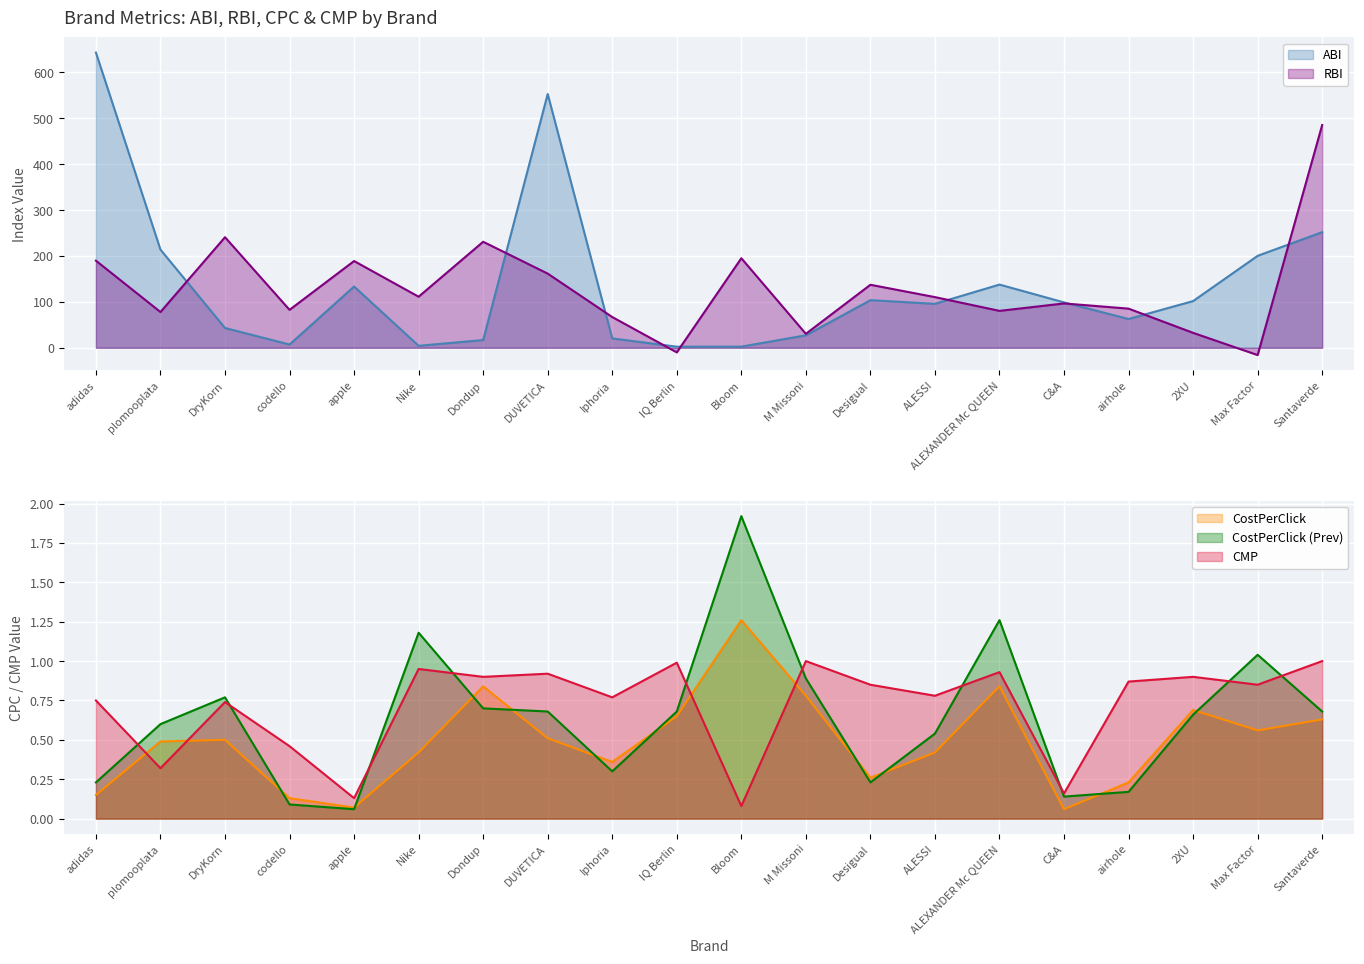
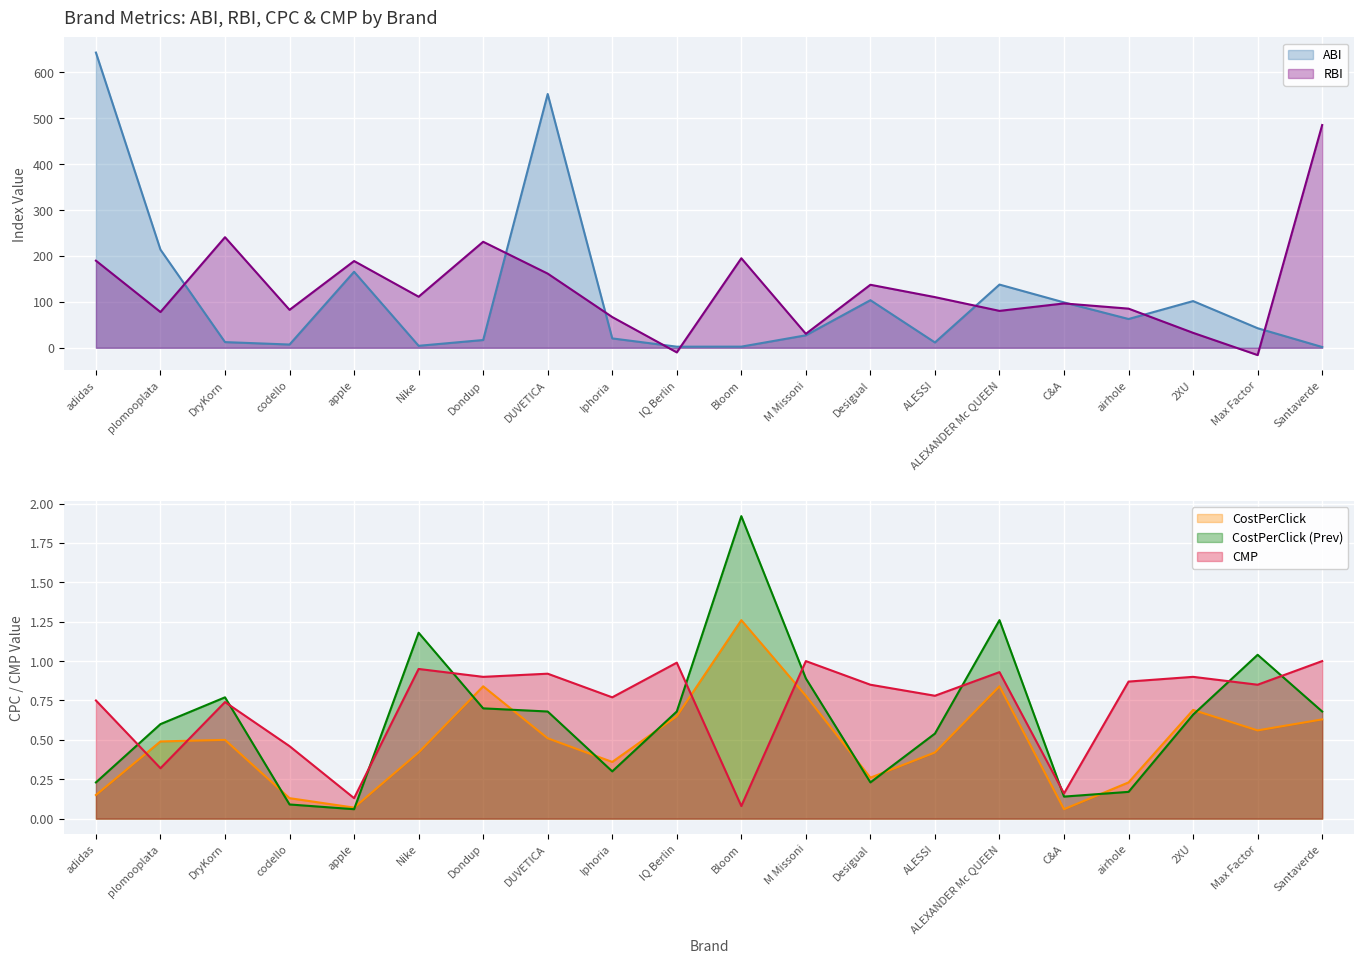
Brand Metrics: ABI, RBI, CPC & CMP by Brand, ABI, DryKorn: 40 -> 10
Brand Metrics: ABI, RBI, CPC & CMP by Brand, ABI, apple: 130 -> 170
Brand Metrics: ABI, RBI, CPC & CMP by Brand, ABI, ALESSI: 100 -> 10
Brand Metrics: ABI, RBI, CPC & CMP by Brand, ABI, Max Factor: 200 -> 40
Brand Metrics: ABI, RBI, CPC & CMP by Brand, ABI, Santaverde: 250 -> 0
